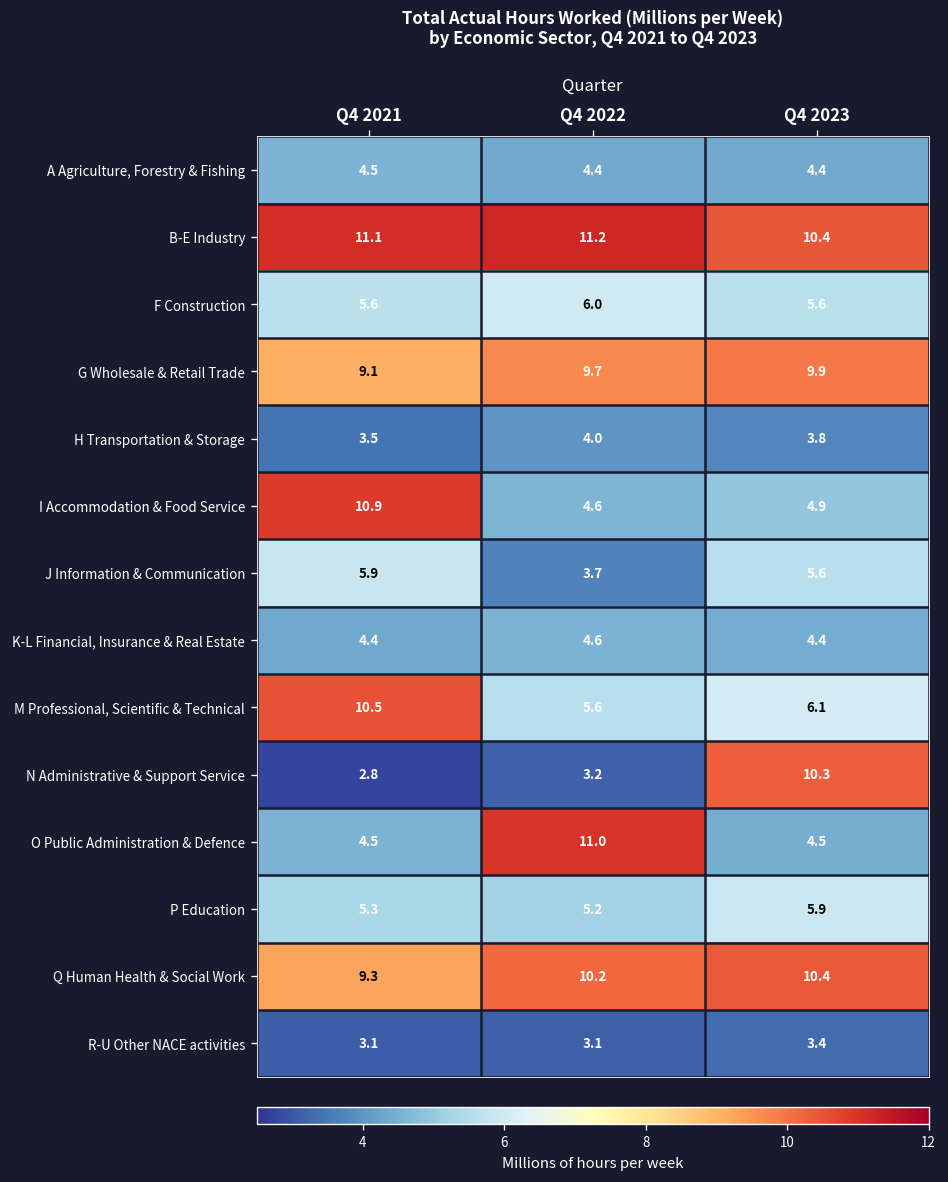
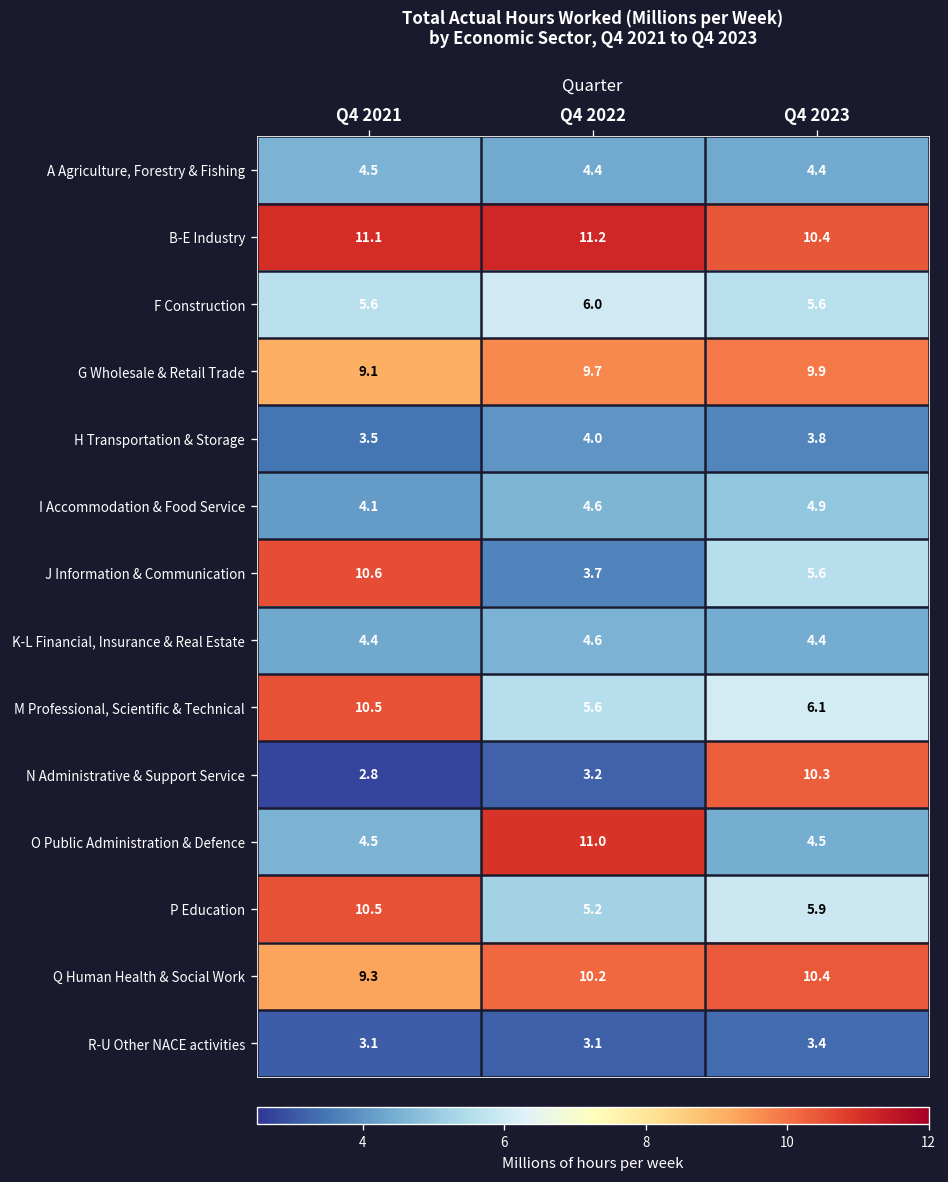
I Accommodation & Food Service, Q4 2021: 10.9 -> 4.1
J Information & Communication, Q4 2021: 5.9 -> 10.6
P Education, Q4 2021: 5.3 -> 10.5
